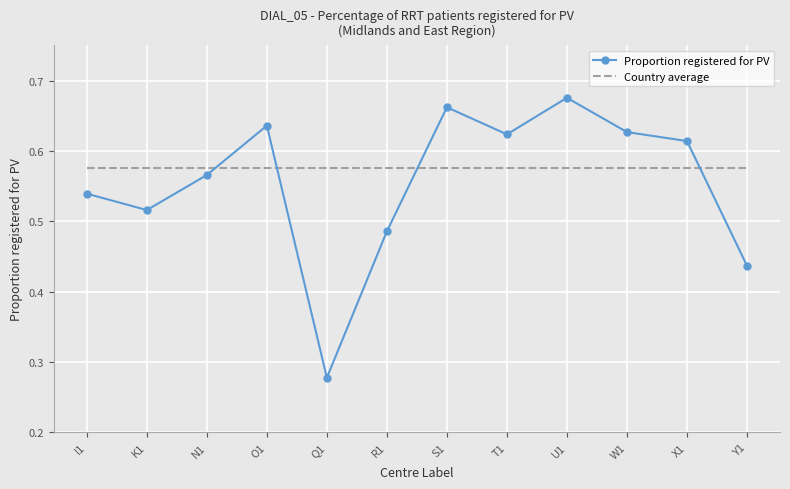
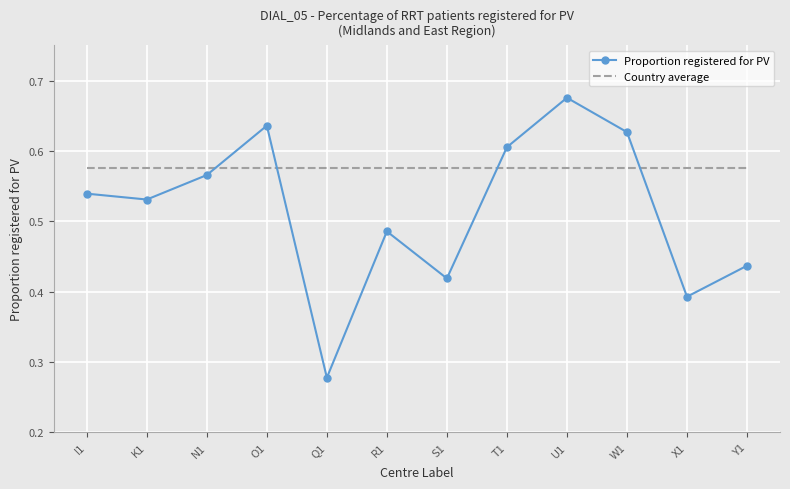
Proportion registered for PV, K1: 0.52 -> 0.53
Proportion registered for PV, S1: 0.66 -> 0.42
Proportion registered for PV, T1: 0.62 -> 0.61
Proportion registered for PV, X1: 0.61 -> 0.39
